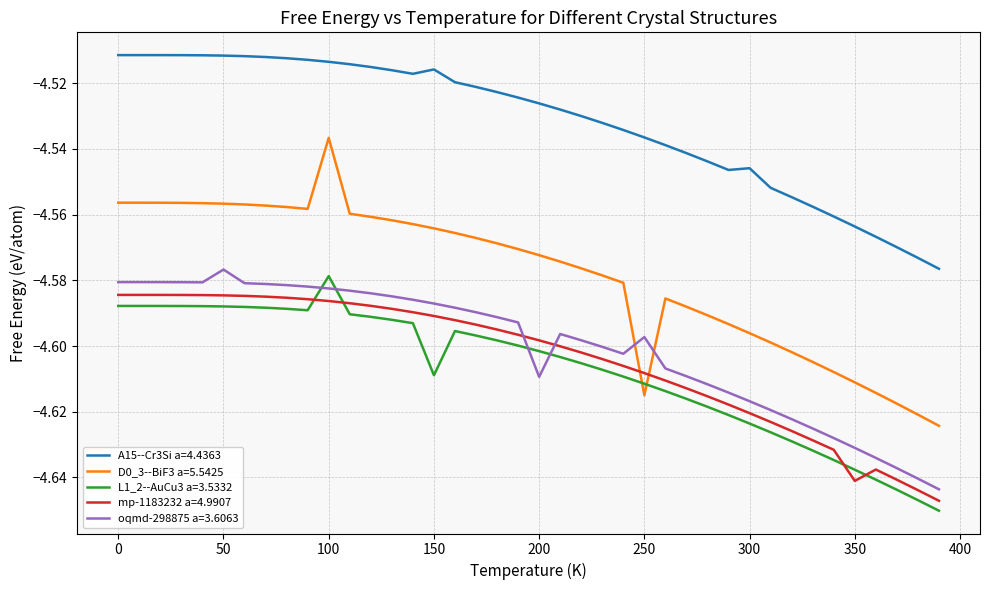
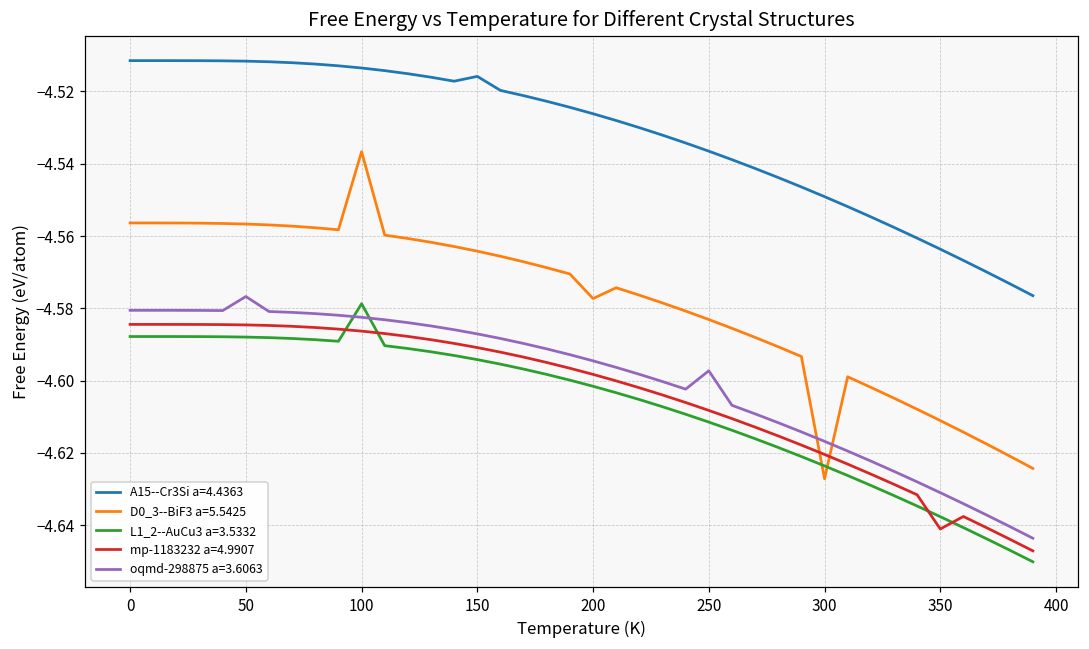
L1_2--AuCu3 a=3.5332, 150: -4.609 -> -4.594
D0_3--BiF3 a=5.5425, 200: -4.572 -> -4.577
oqmd-298875 a=3.6063, 200: -4.609 -> -4.595
D0_3--BiF3 a=5.5425, 250: -4.615 -> -4.583
A15--Cr3Si a=4.4363, 300: -4.546 -> -4.549
D0_3--BiF3 a=5.5425, 300: -4.596 -> -4.627
